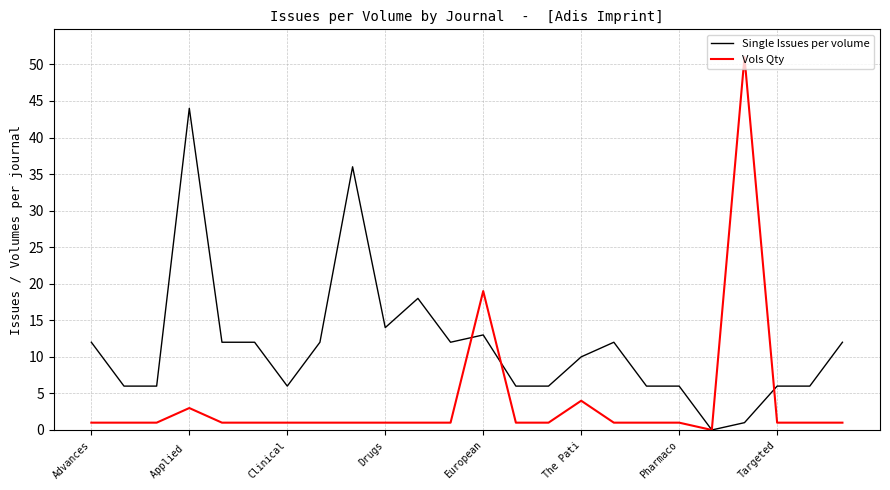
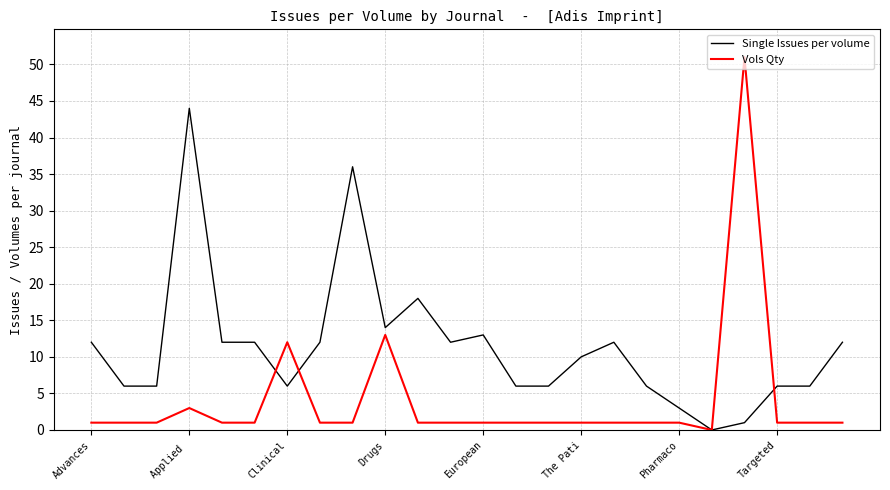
Vols Qty, Clinical: 1 -> 12
Vols Qty, Drugs: 1 -> 13
Vols Qty, European: 19 -> 1
Vols Qty, The Pati: 4 -> 1
Single Issues per volume, Pharmaco: 6 -> 3
